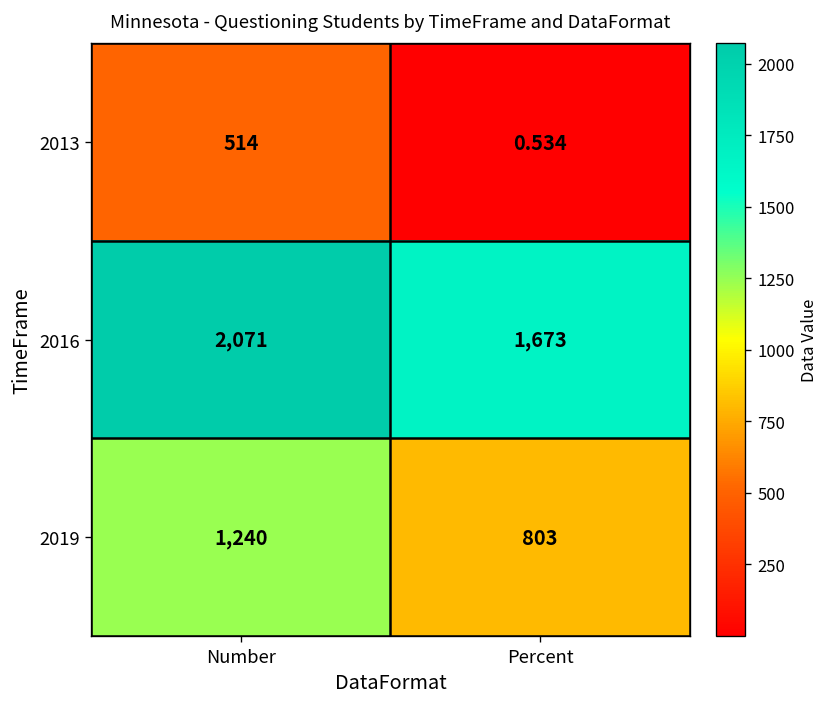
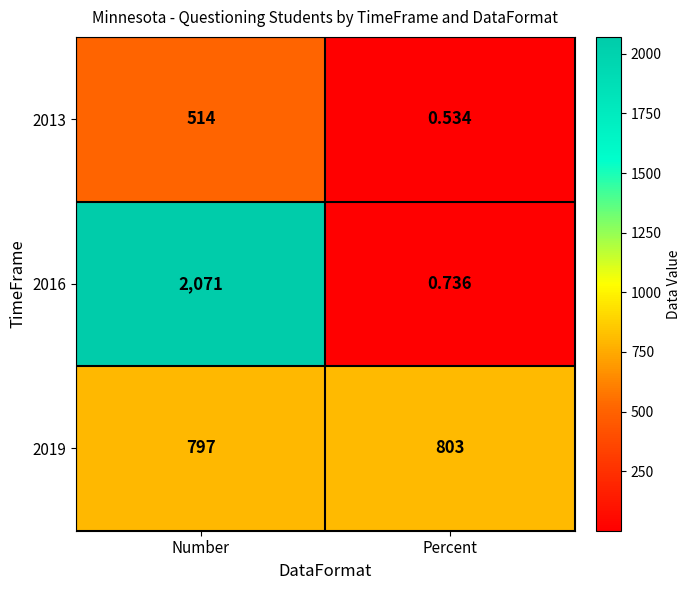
2016, Percent: 1,673 -> 0.736
2019, Number: 1,240 -> 797
